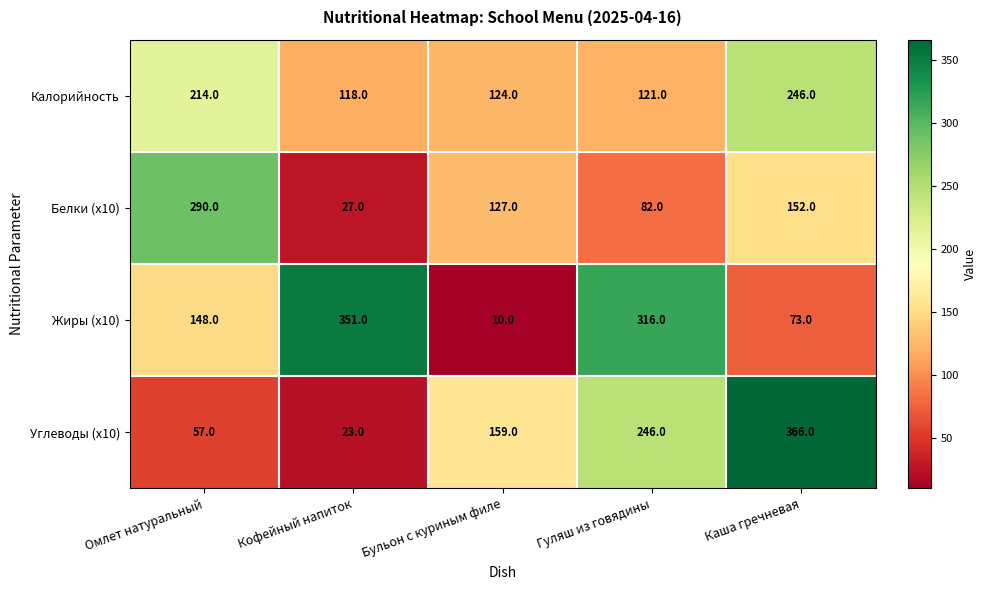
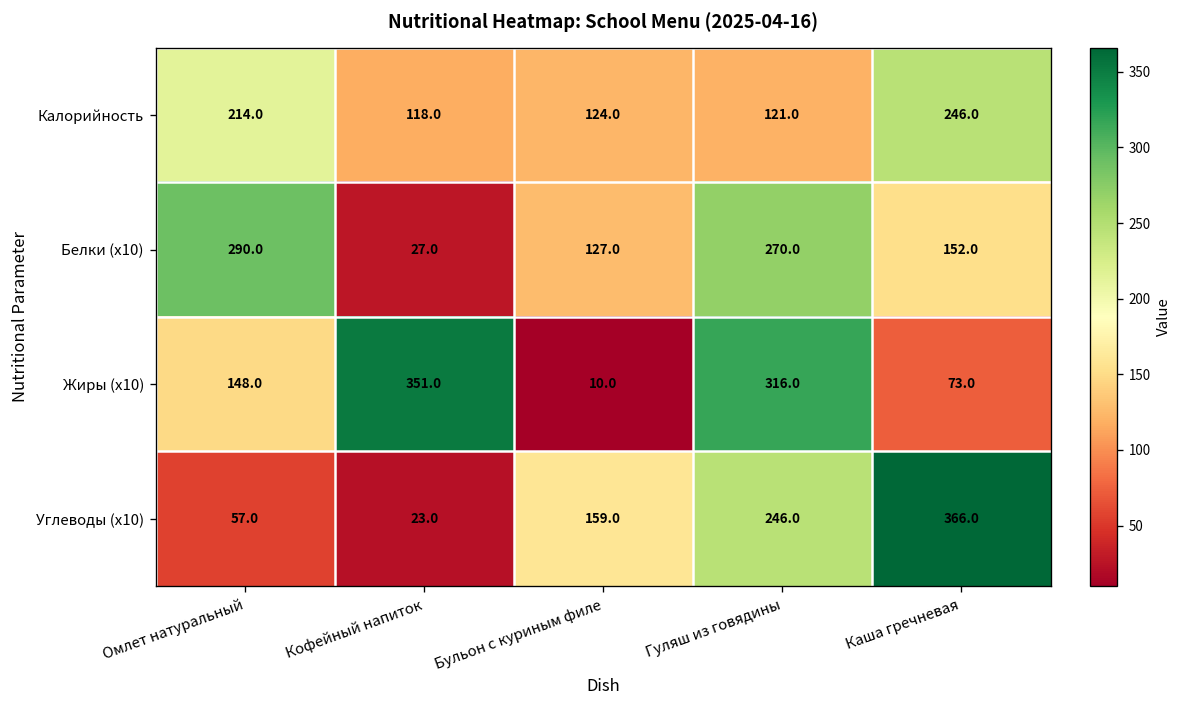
Белки (x10), Гуляш из говядины: 82.0 -> 270.0
